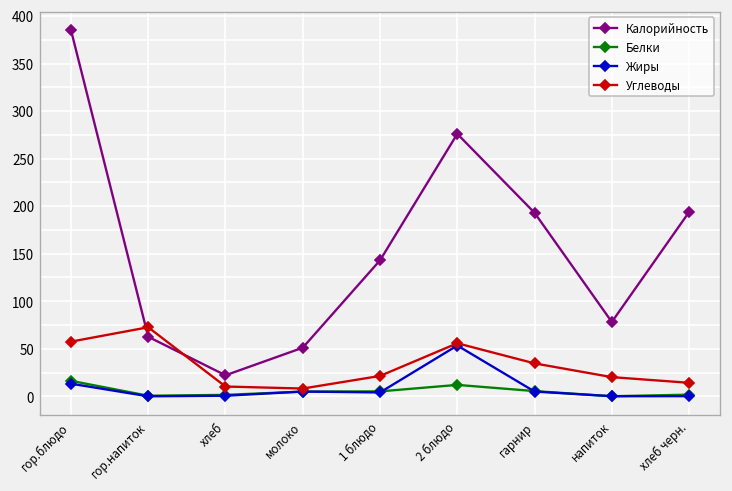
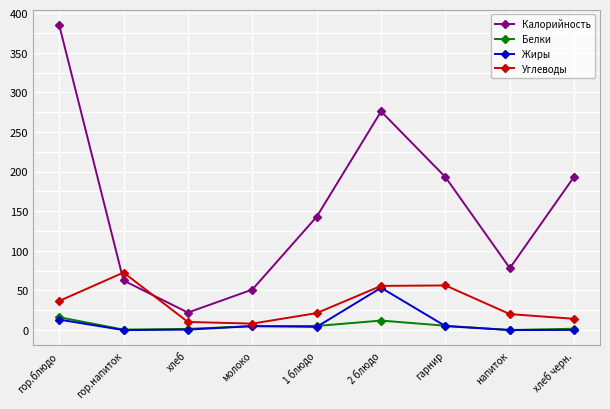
Углеводы, гор.блюдо: 60 -> 40
Углеводы, гарнир: 30 -> 60
